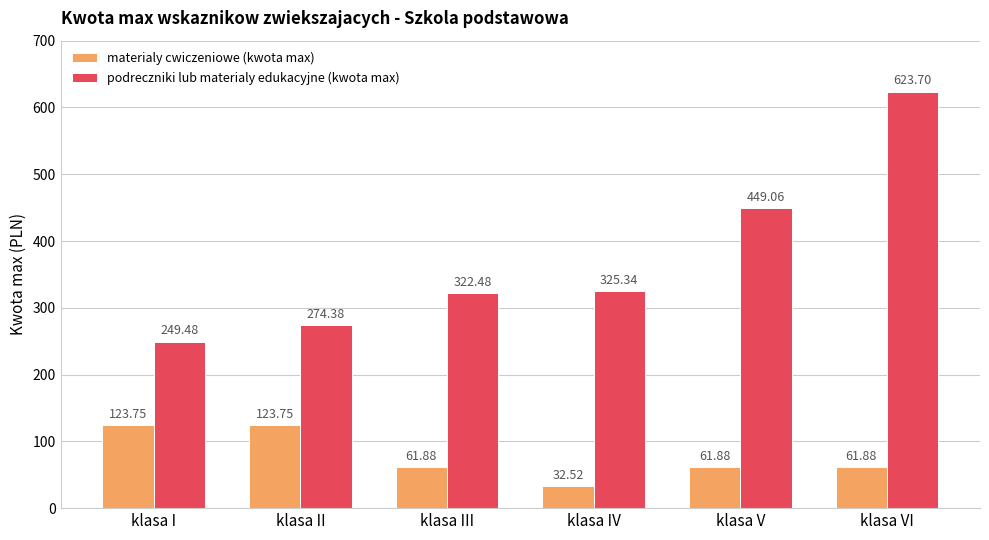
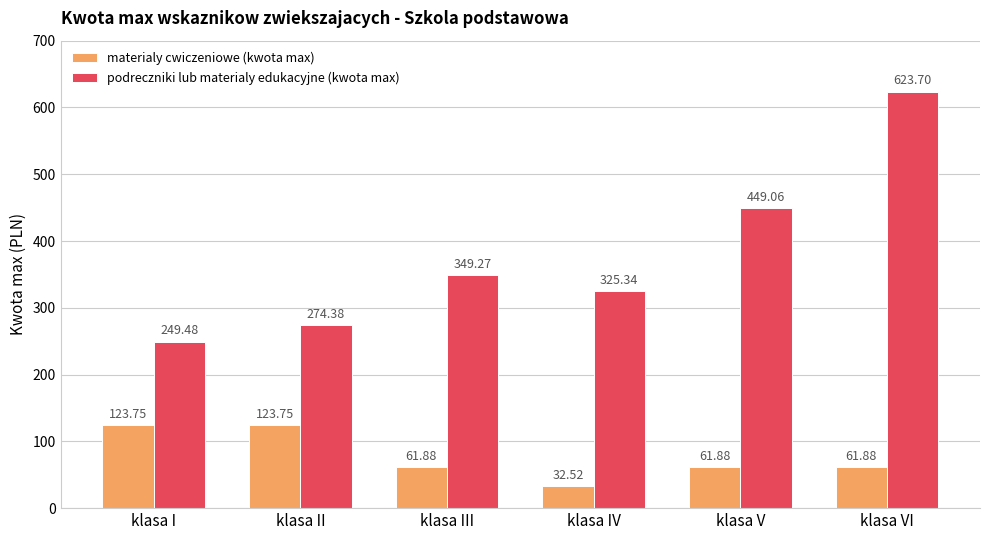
podreczniki lub materialy edukacyjne (kwota max), klasa III: 322.48 -> 349.27
